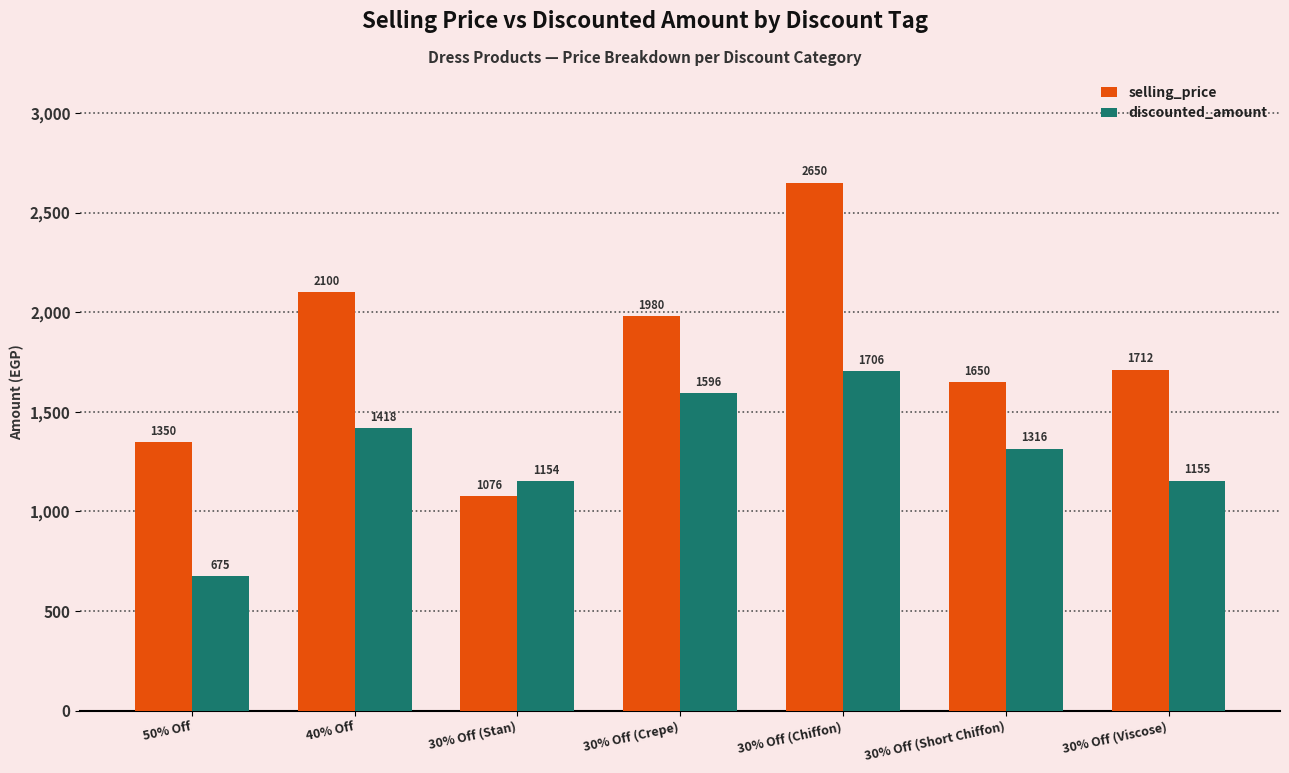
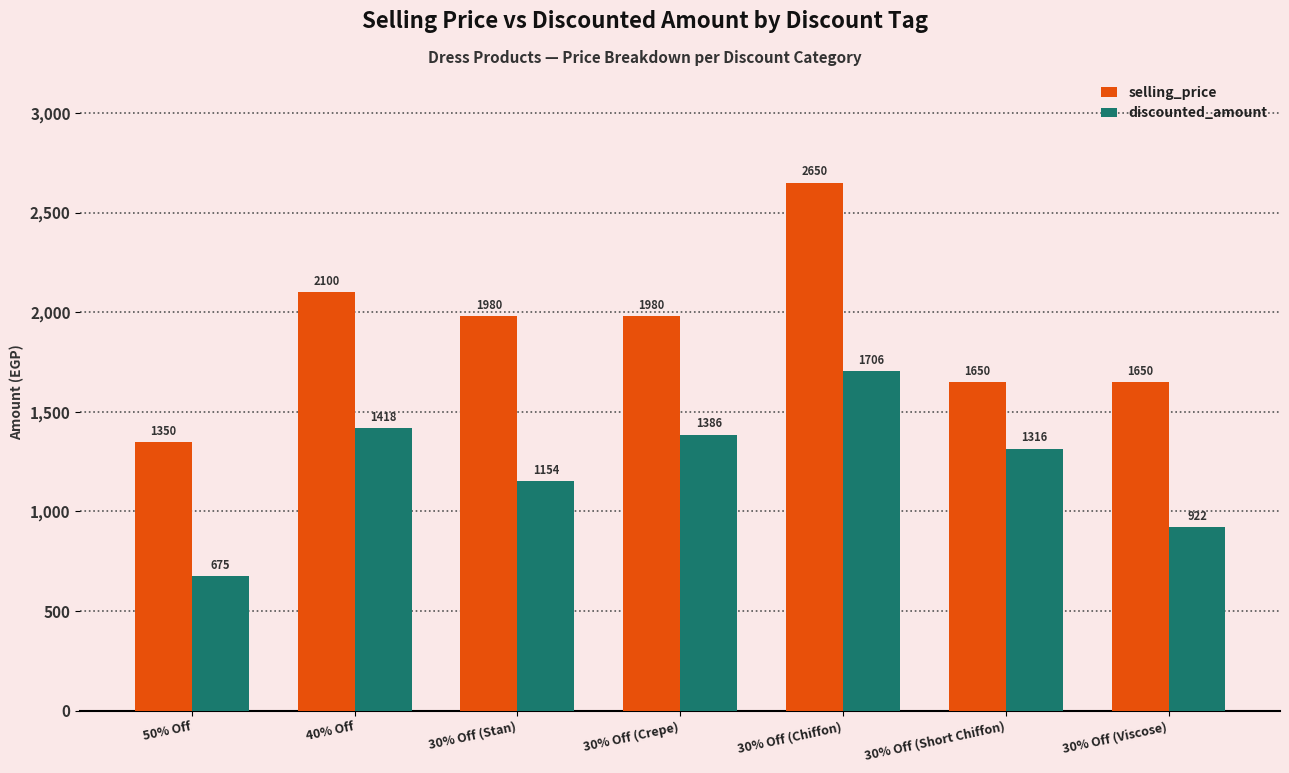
selling_price, 30% Off (Stan): 1076 -> 1980
discounted_amount, 30% Off (Crepe): 1596 -> 1386
selling_price, 30% Off (Viscose): 1712 -> 1650
discounted_amount, 30% Off (Viscose): 1155 -> 922
